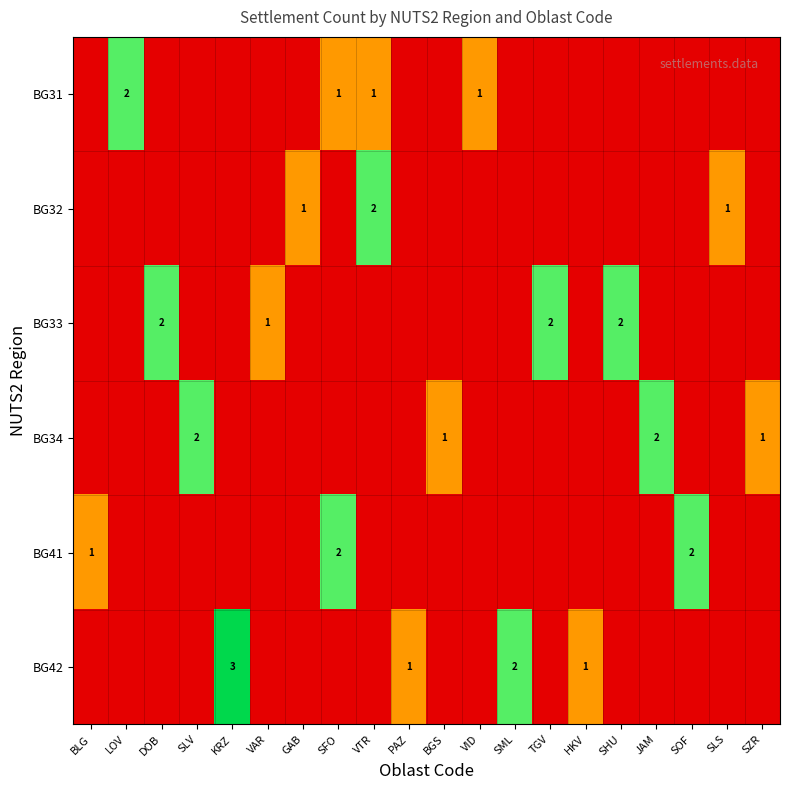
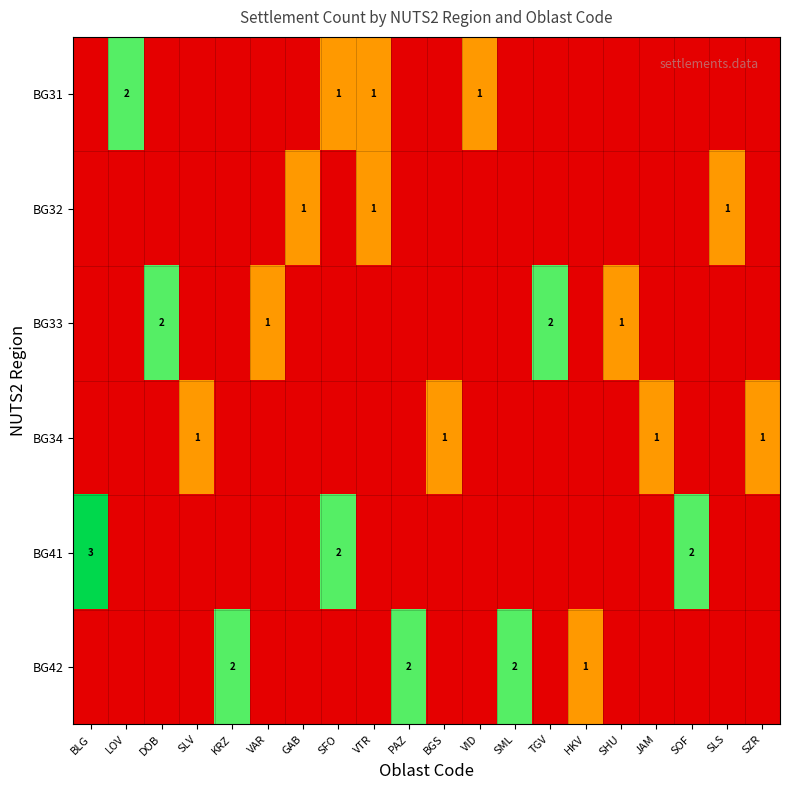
BG32, VTR: 2 -> 1
BG33, SHU: 2 -> 1
BG34, SLV: 2 -> 1
BG34, JAM: 2 -> 1
BG41, BLG: 1 -> 3
BG42, KRZ: 3 -> 2
BG42, PAZ: 1 -> 2
